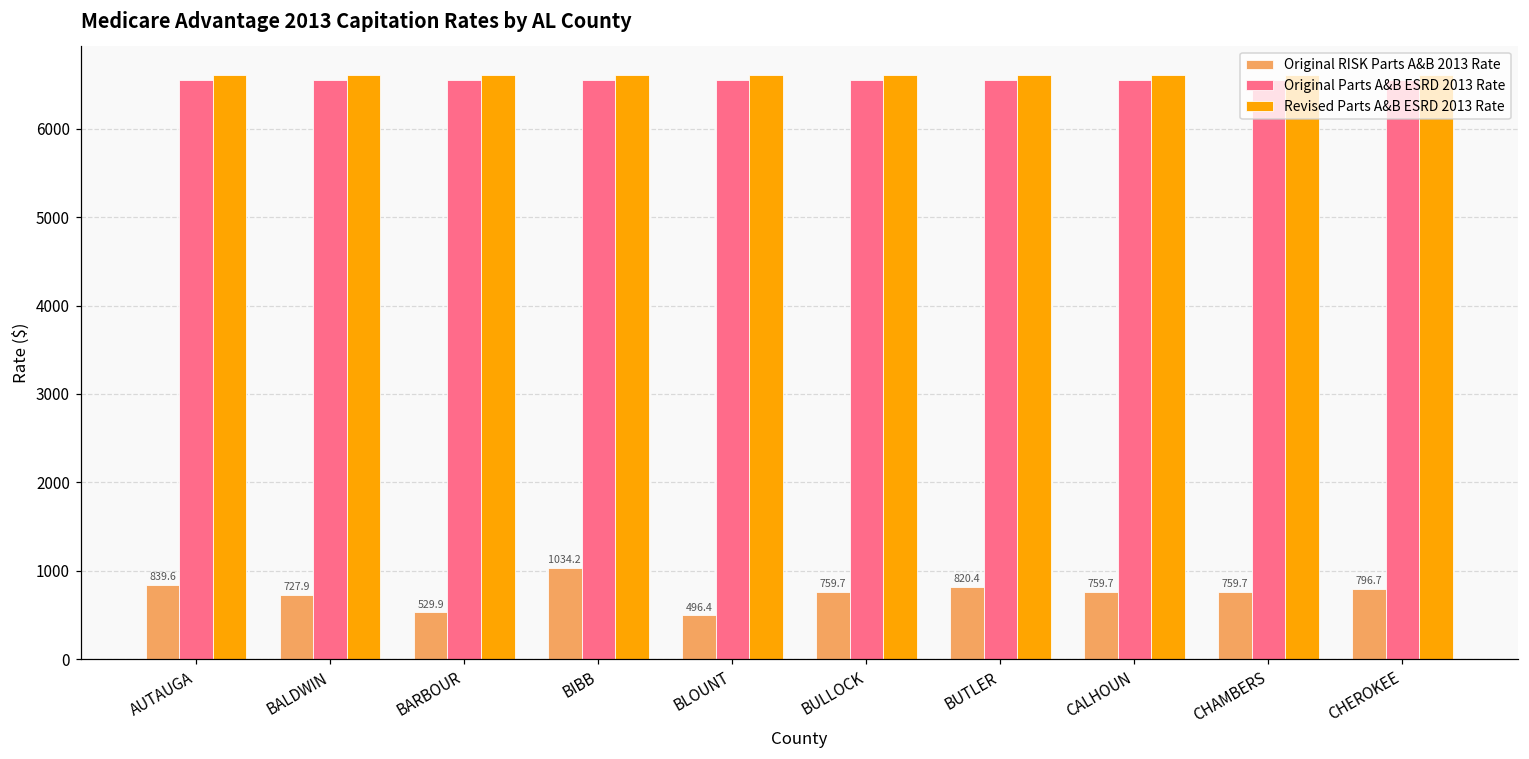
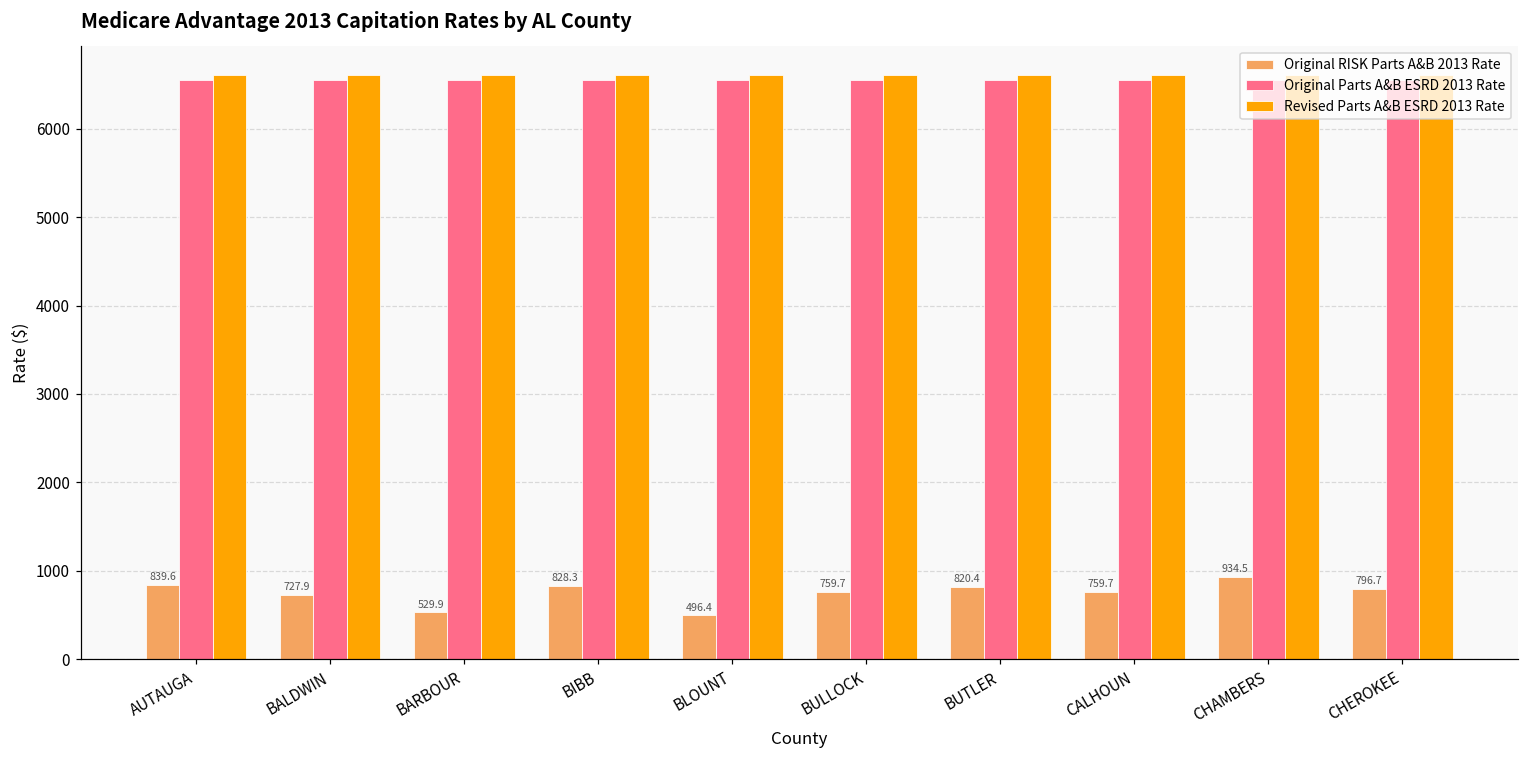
Original RISK Parts A&B 2013 Rate, BIBB: 1034.2 -> 828.3
Original RISK Parts A&B 2013 Rate, CHAMBERS: 759.7 -> 934.5
